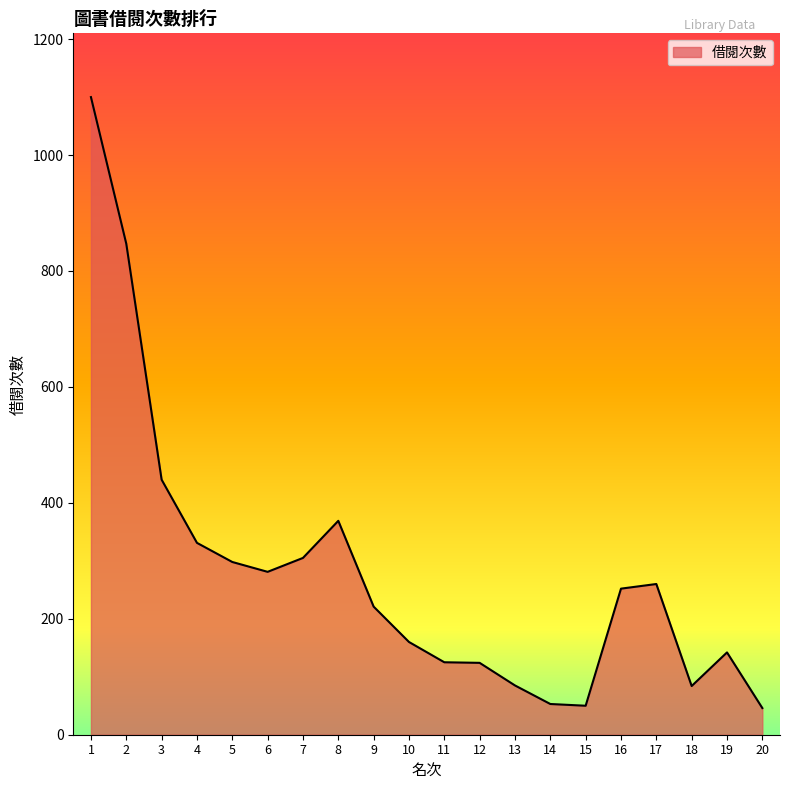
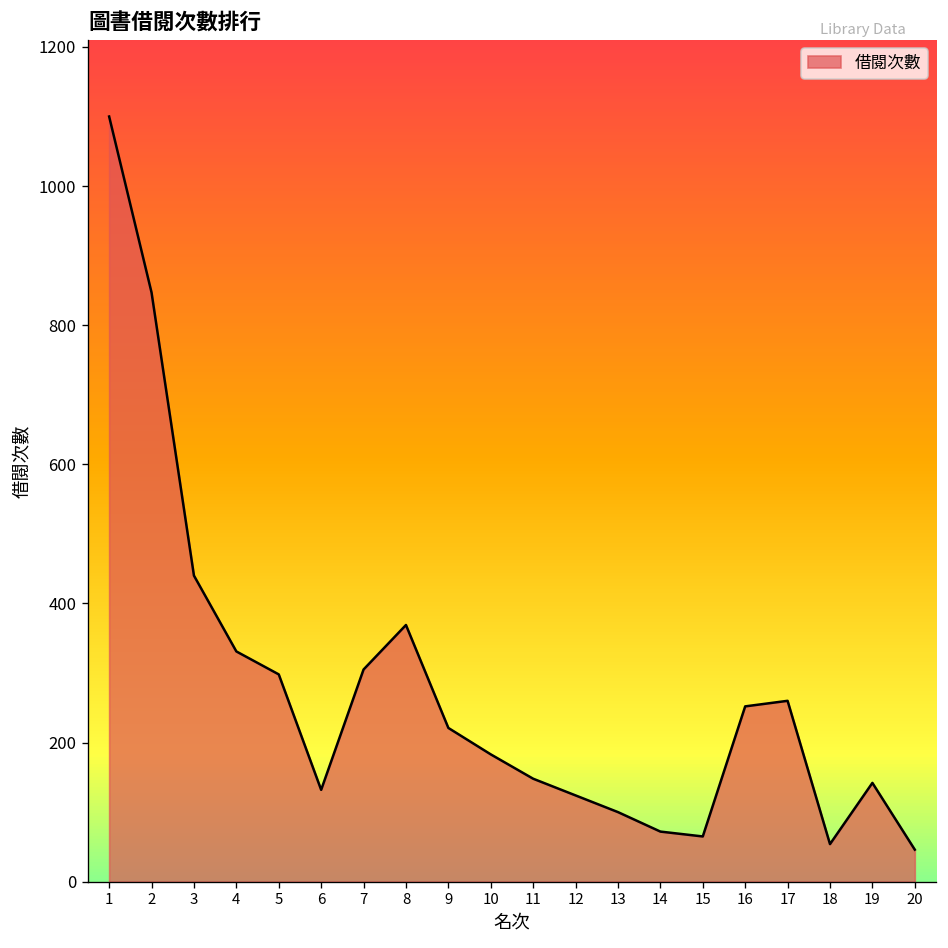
6: 280 -> 130
10: 160 -> 180
11: 130 -> 150
13: 90 -> 100
14: 50 -> 70
15: 50 -> 70
18: 80 -> 50
